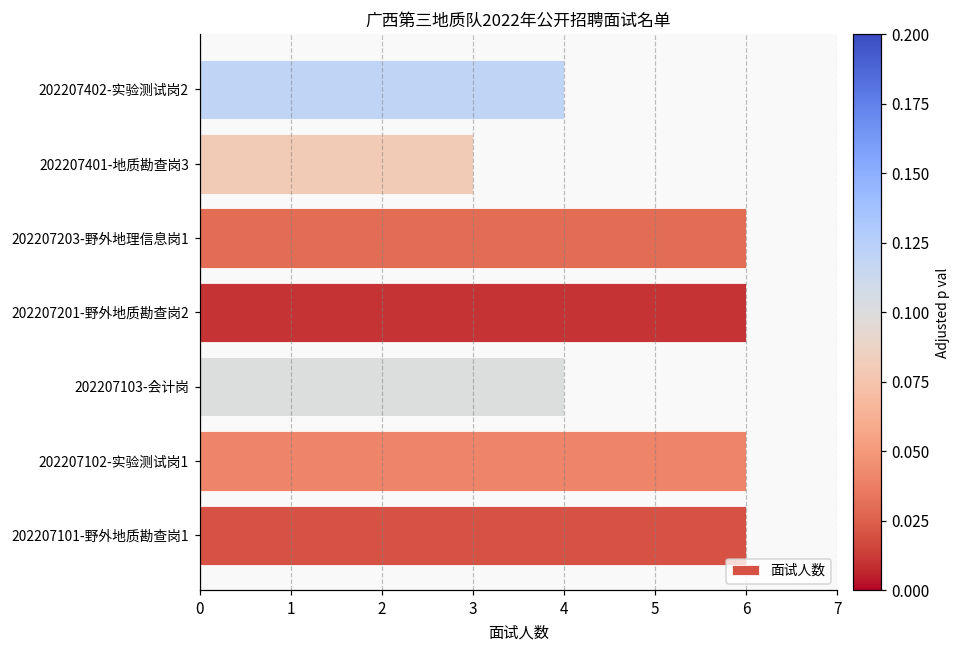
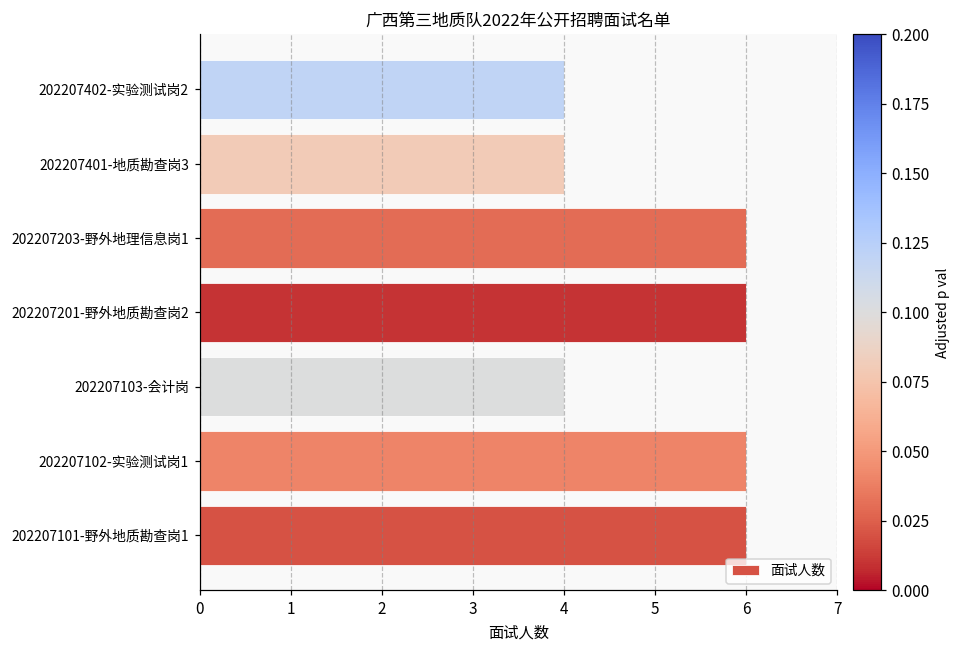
202207401-地质勘查岗3: 3 -> 4
